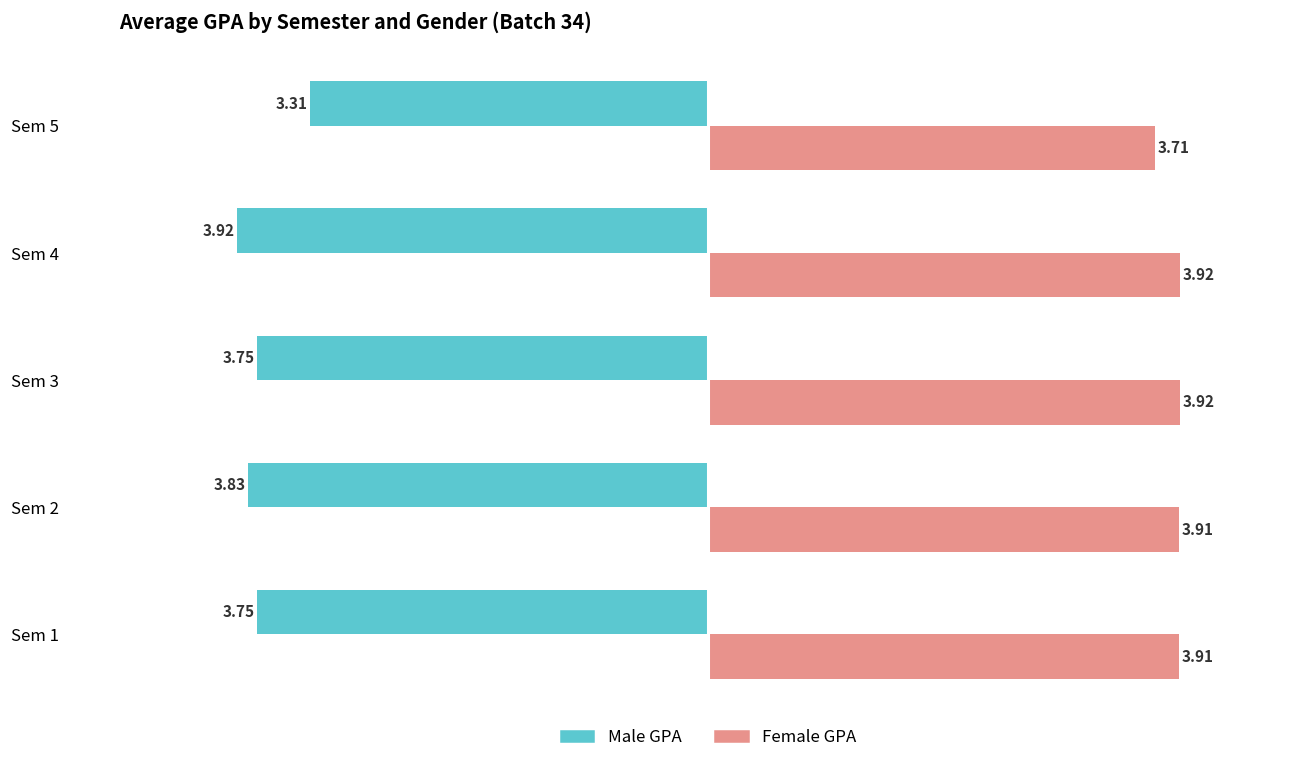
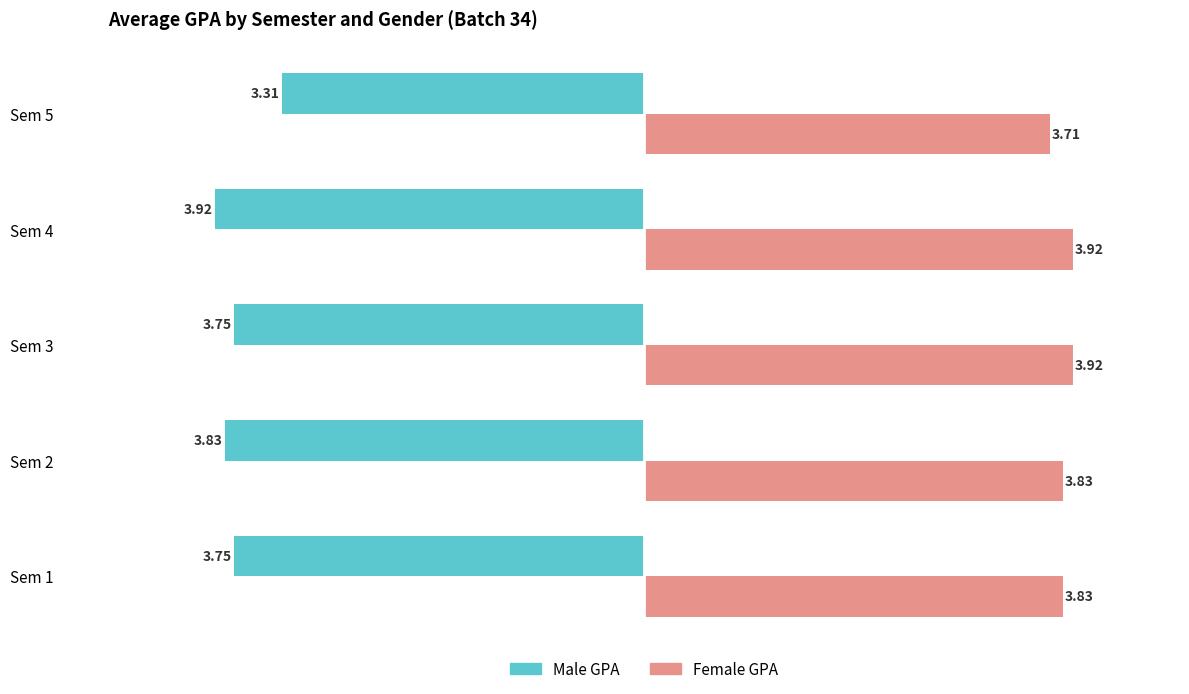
Female GPA, Sem 2: 3.91 -> 3.83
Female GPA, Sem 1: 3.91 -> 3.83
